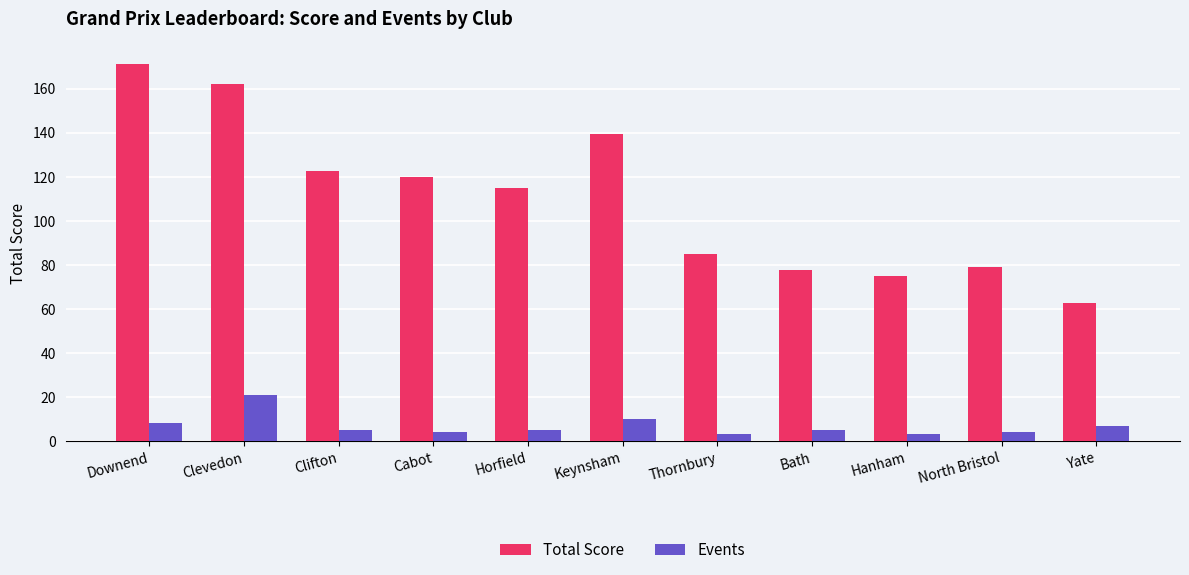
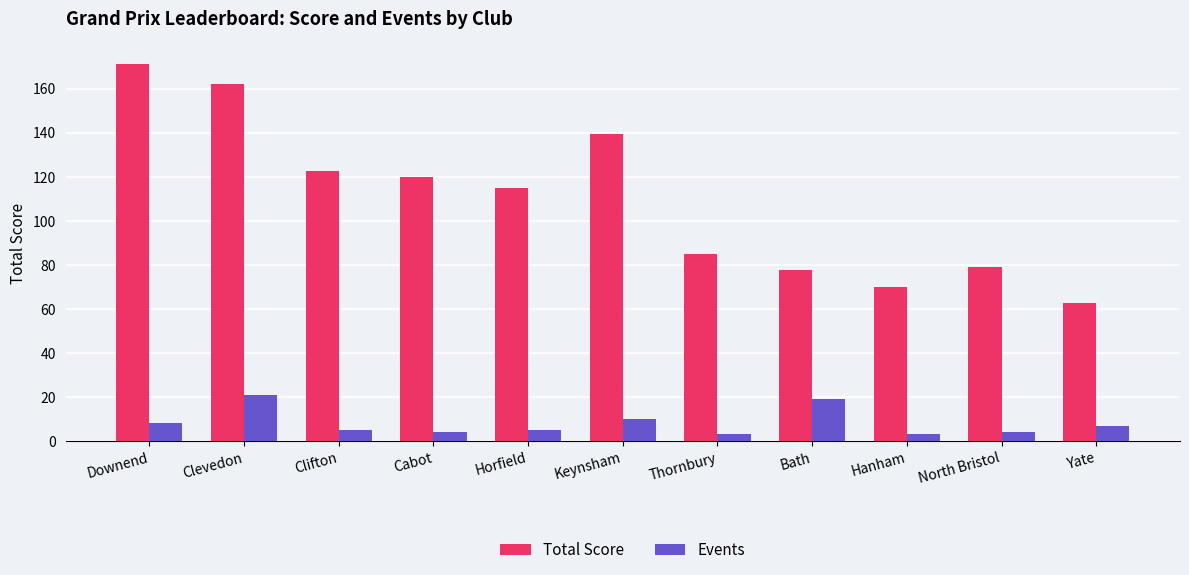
Events, Bath: 5 -> 19
Total Score, Hanham: 75 -> 70
